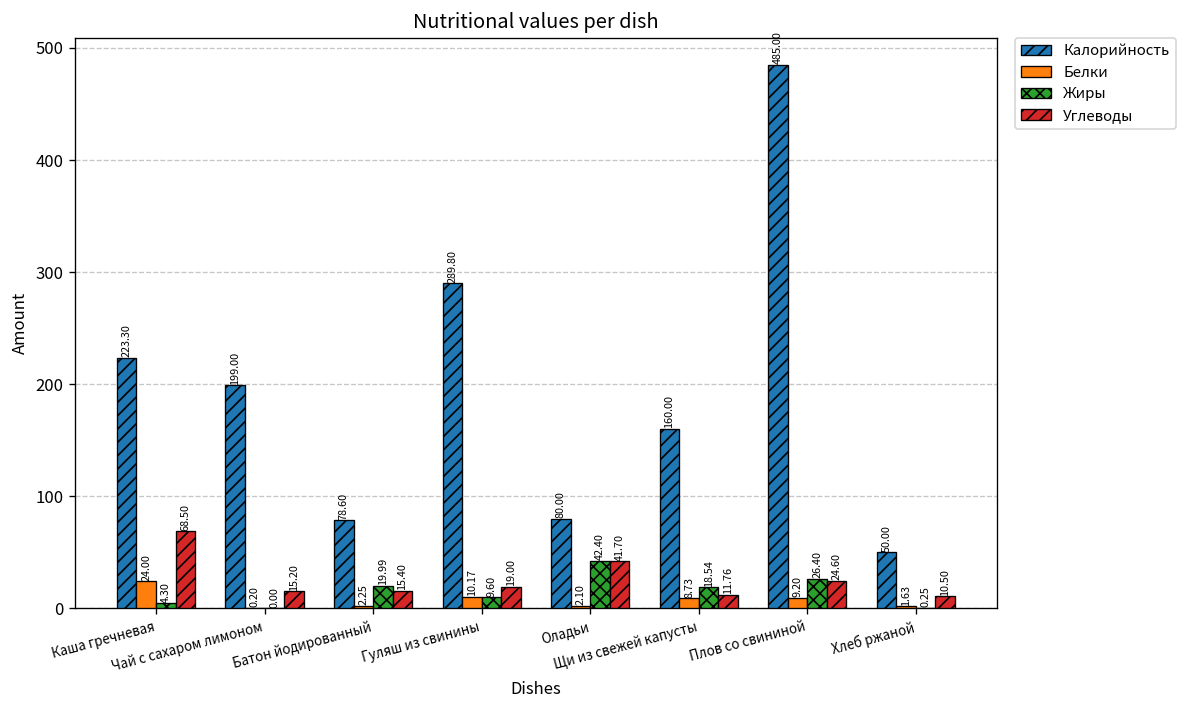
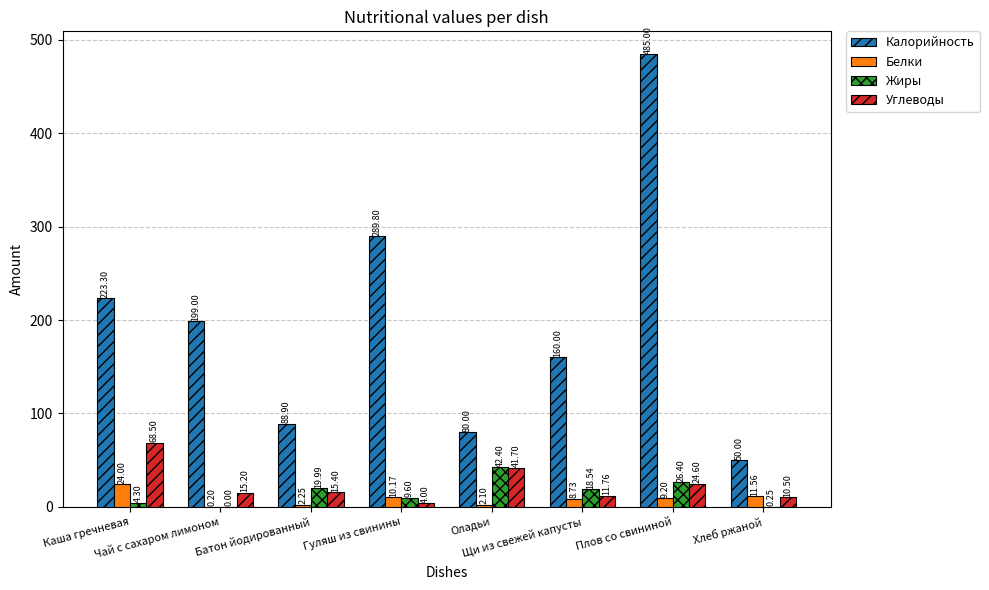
Калорийность, Батон йодированный: 78.60 -> 88.90
Углеводы, Гуляш из свинины: 19.00 -> 4.00
Белки, Хлеб ржаной: 1.63 -> 11.56
